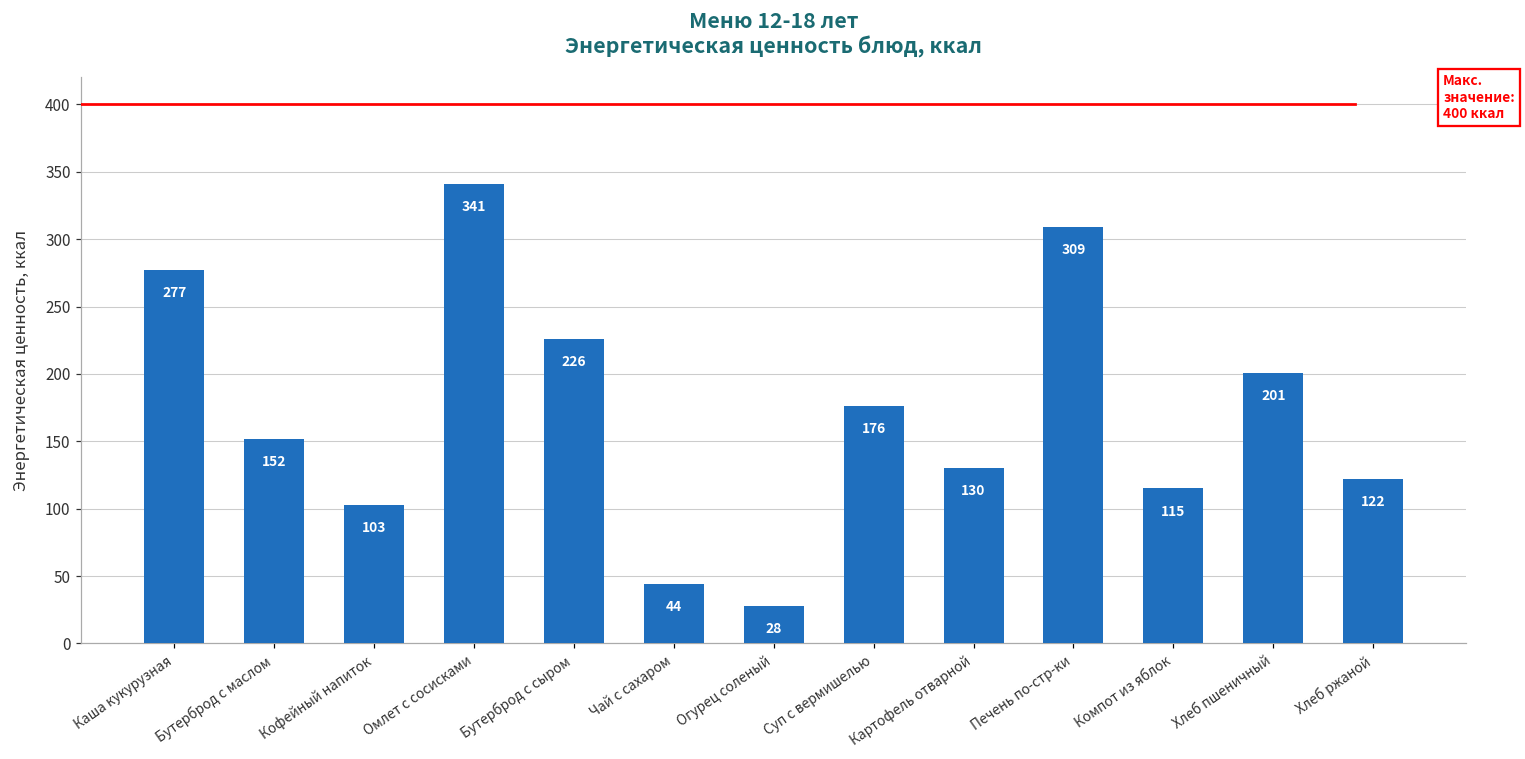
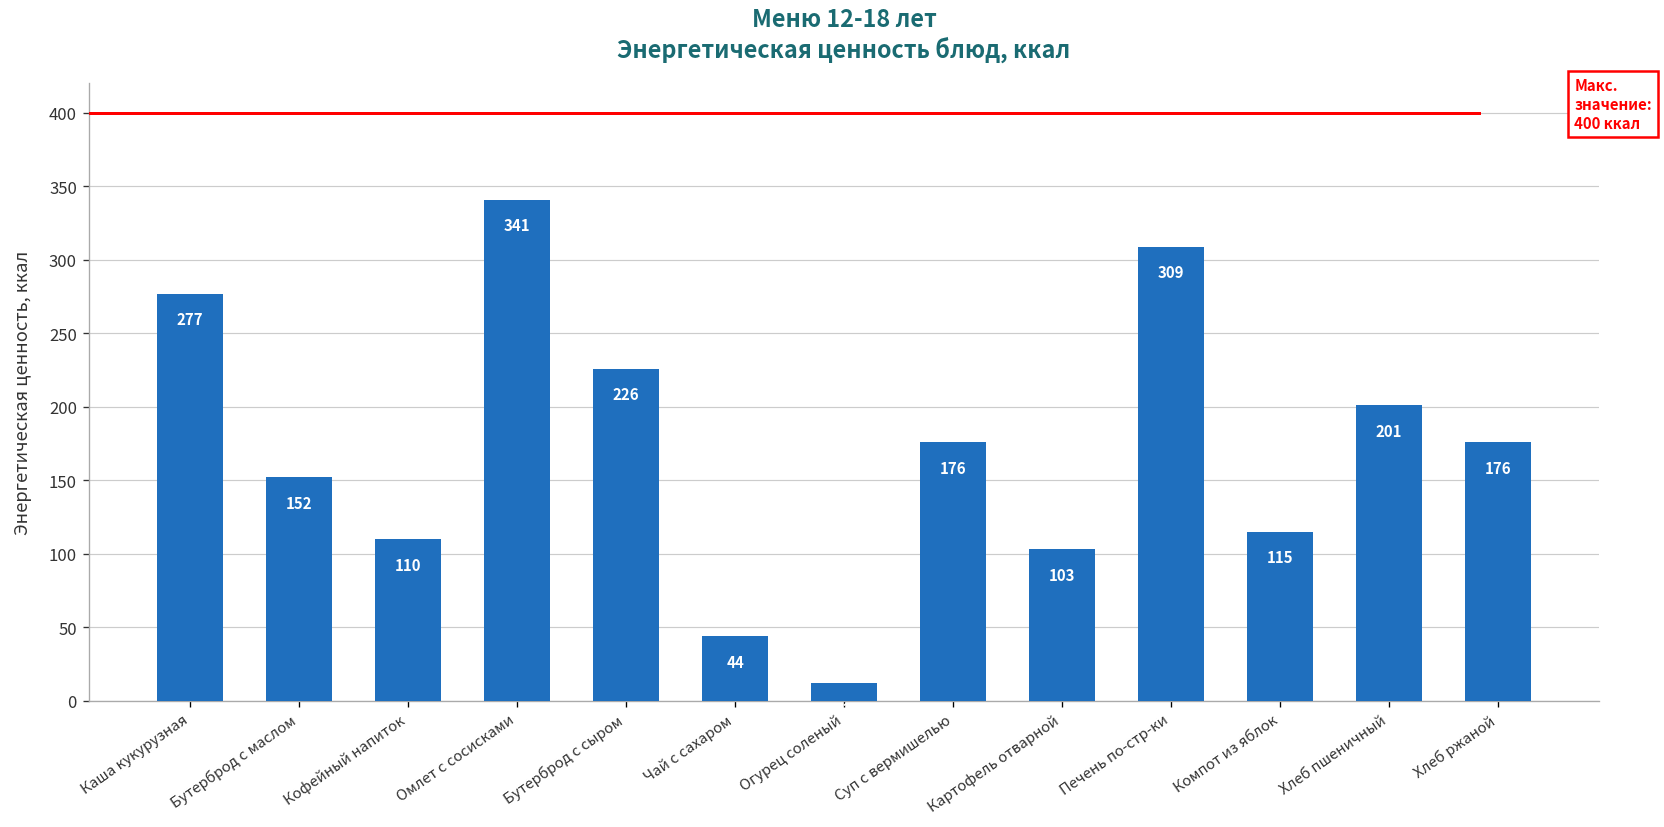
Кофейный напиток: 103 -> 110
Огурец соленый: 28 -> 12
Картофель отварной: 130 -> 103
Хлеб ржаной: 122 -> 176
